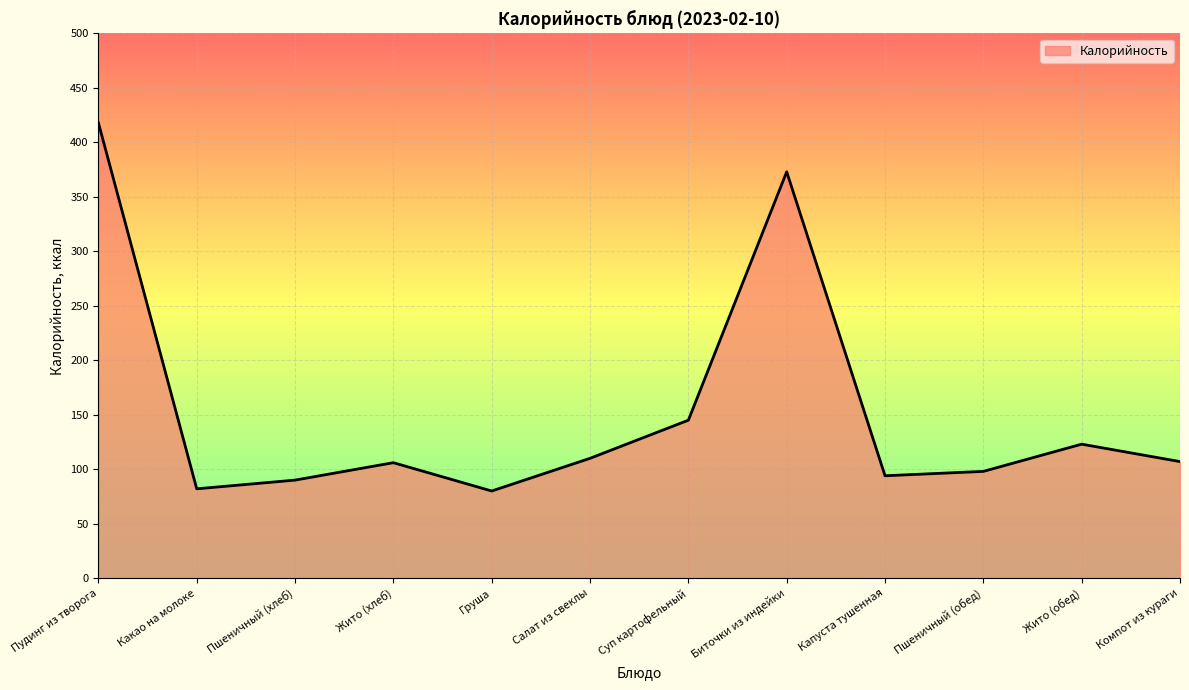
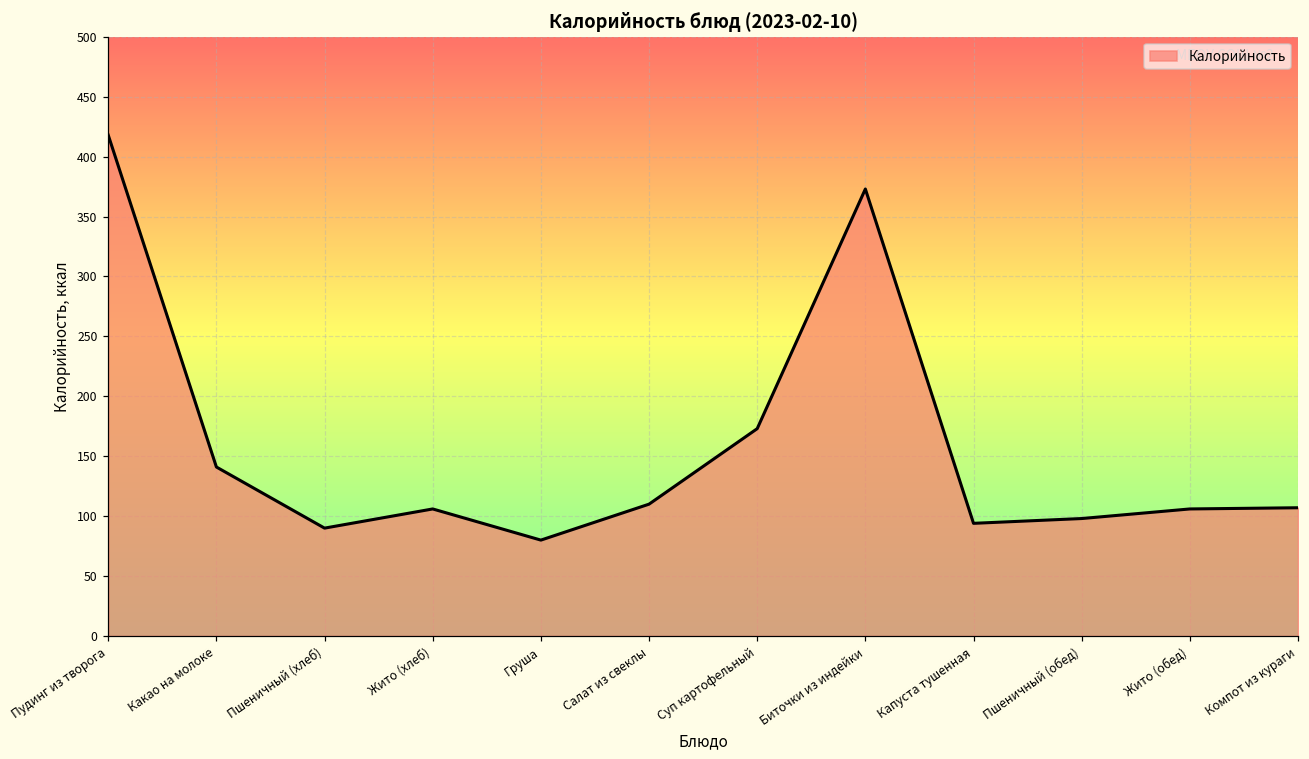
Какао на молоке: 82 -> 141
Суп картофельный: 145 -> 173
Жито (обед): 123 -> 106
